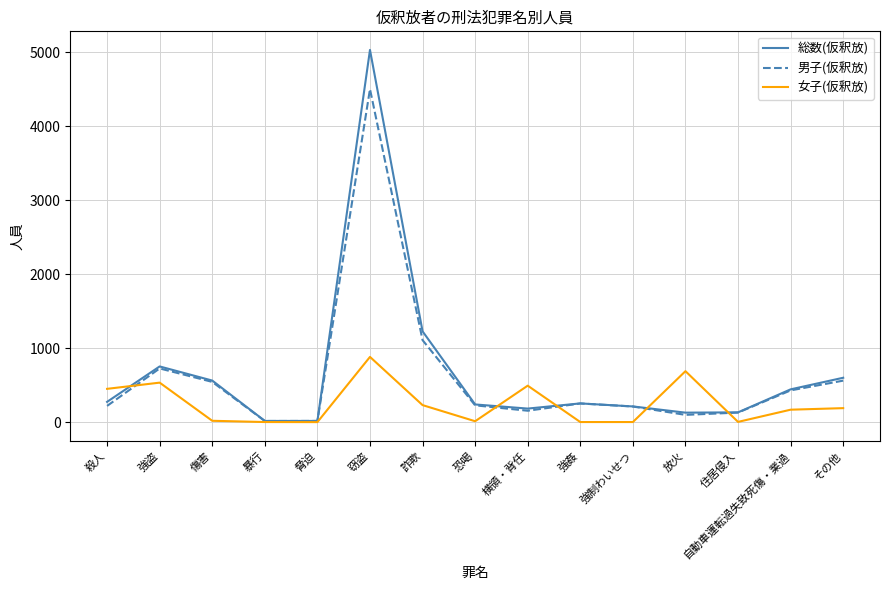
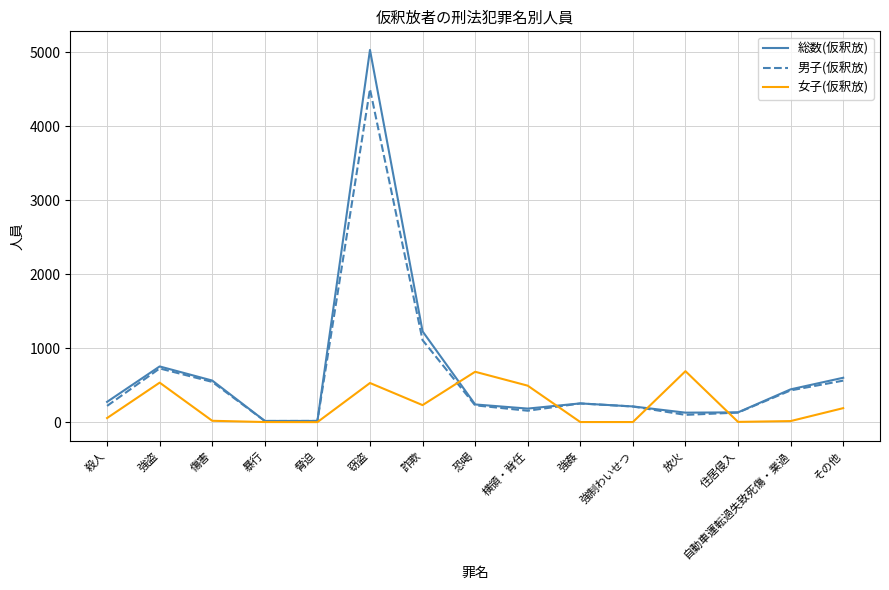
女子(仮釈放), 殺人: 500 -> 100
女子(仮釈放), 窃盗: 900 -> 500
女子(仮釈放), 恐喝: 0 -> 700
女子(仮釈放), 自動車運転過失致死傷・業過: 200 -> 0
